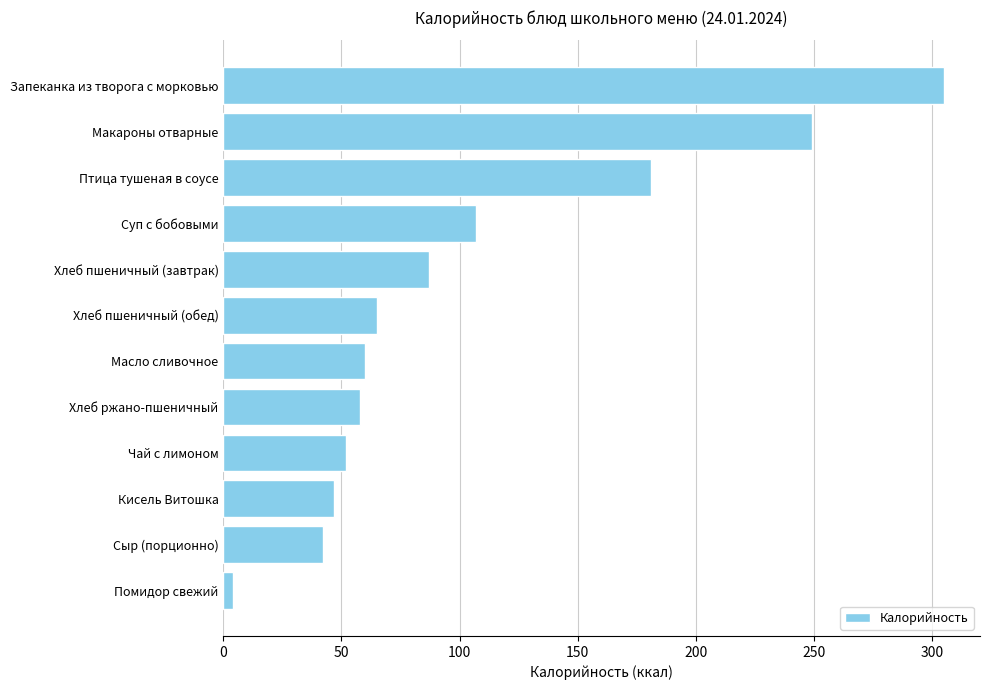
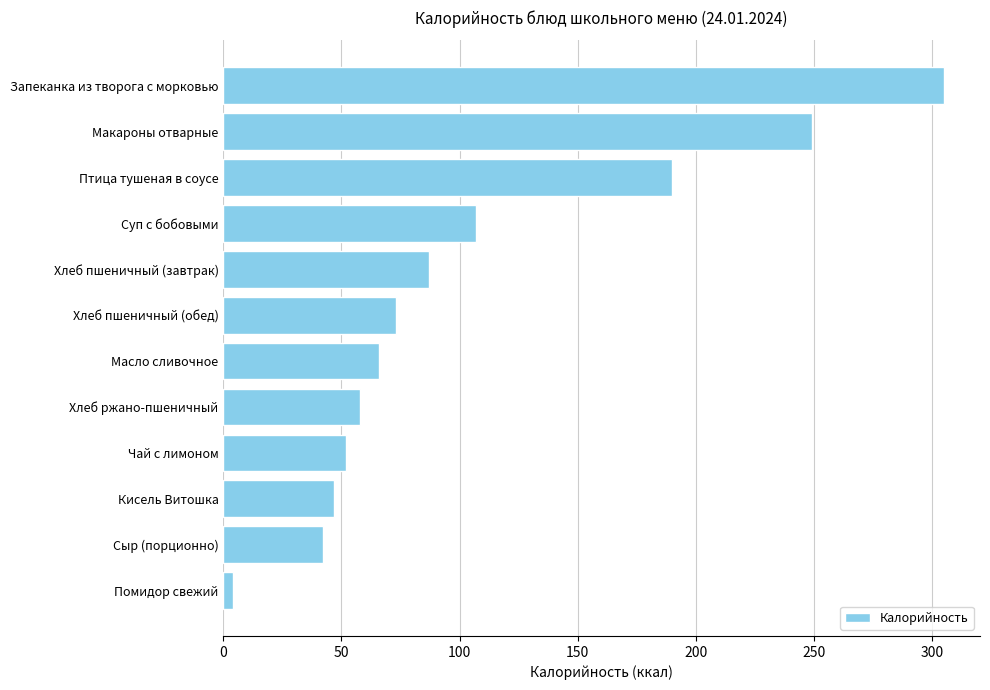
Птица тушеная в соусе: 181 -> 190
Хлеб пшеничный (обед): 65 -> 73
Масло сливочное: 60 -> 66
